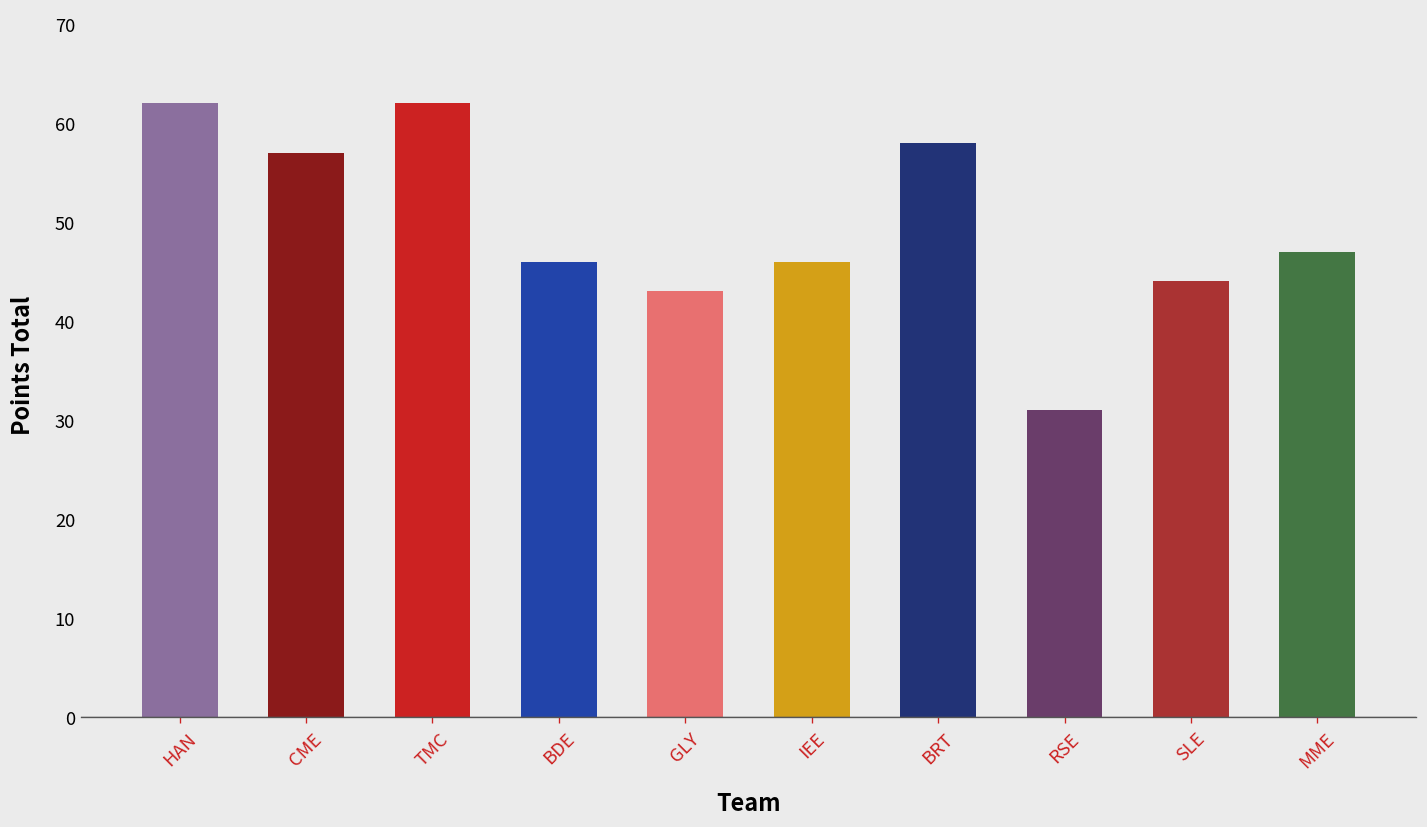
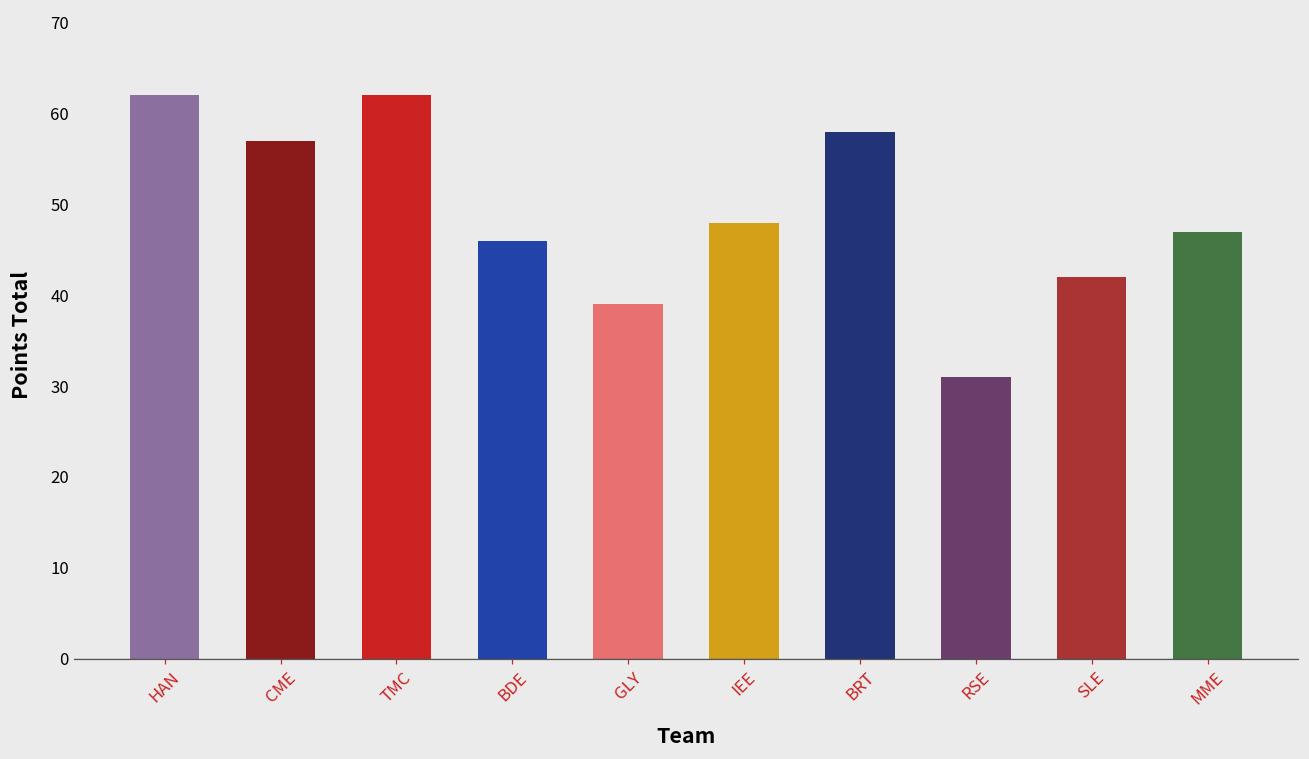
GLY: 43 -> 39
IEE: 46 -> 48
SLE: 44 -> 42
